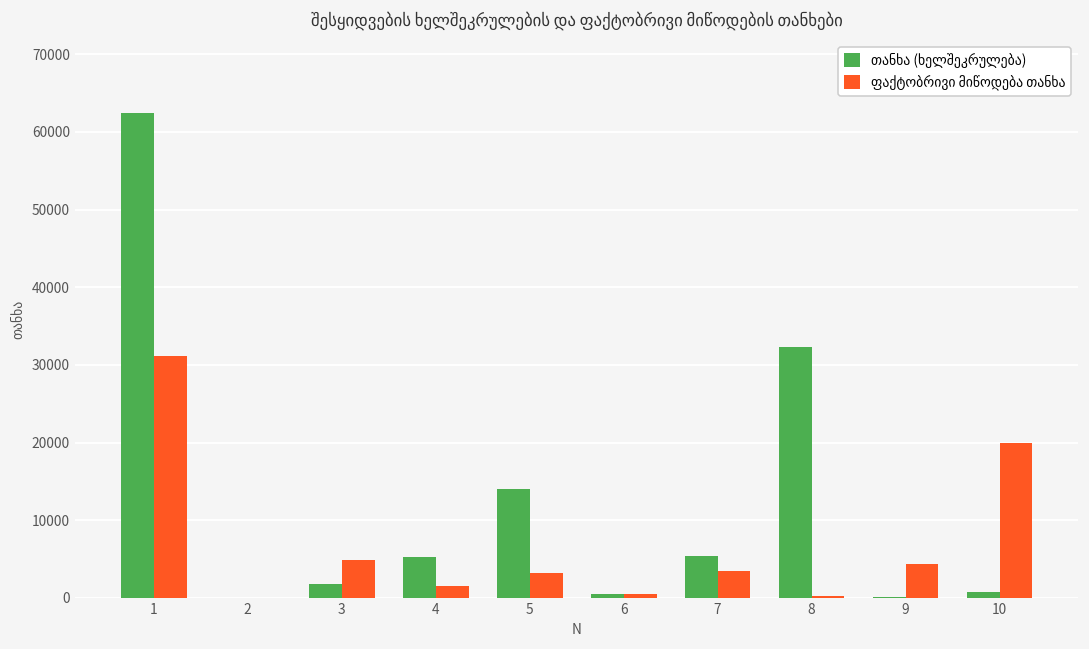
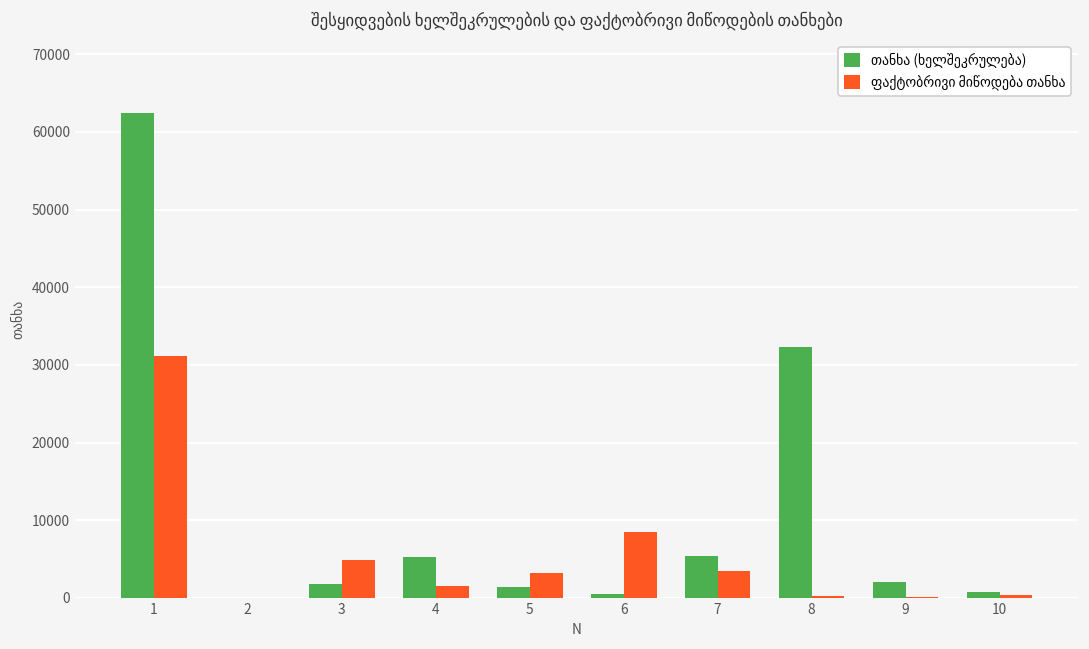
თანხა (ხელშეკრულება), 5: 14000 -> 1000
ფაქტობრივი მიწოდება თანხა, 6: 0 -> 8000
თანხა (ხელშეკრულება), 9: 0 -> 2000
ფაქტობრივი მიწოდება თანხა, 9: 4000 -> 0
ფაქტობრივი მიწოდება თანხა, 10: 20000 -> 0
